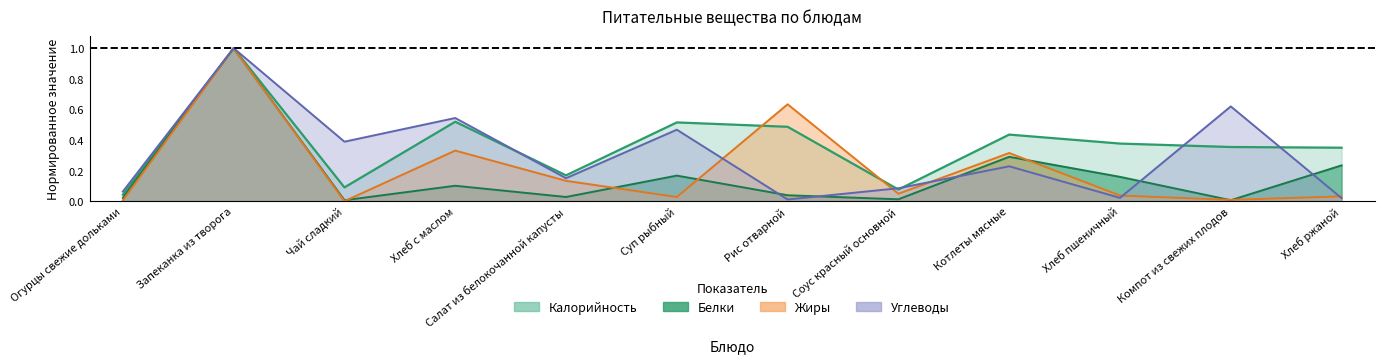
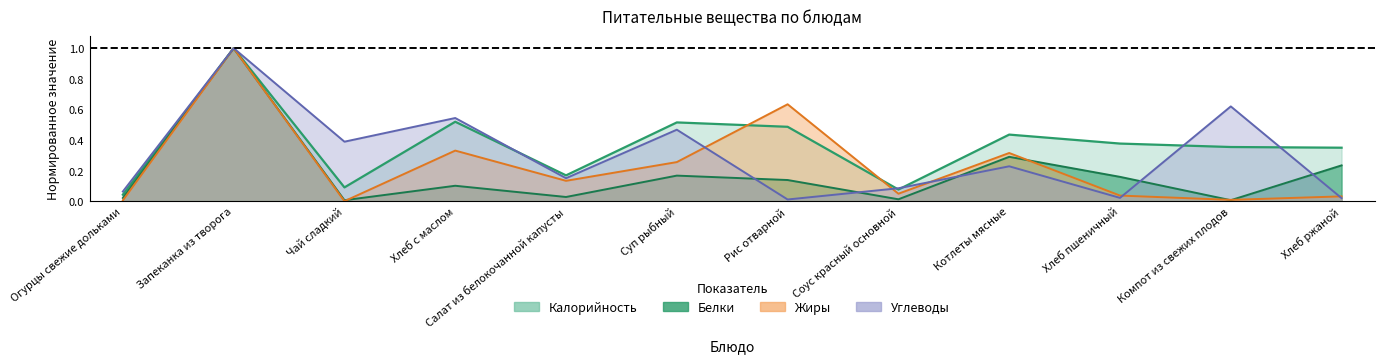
Жиры, Суп рыбный: 0.03 -> 0.26
Белки, Рис отварной: 0.04 -> 0.14
